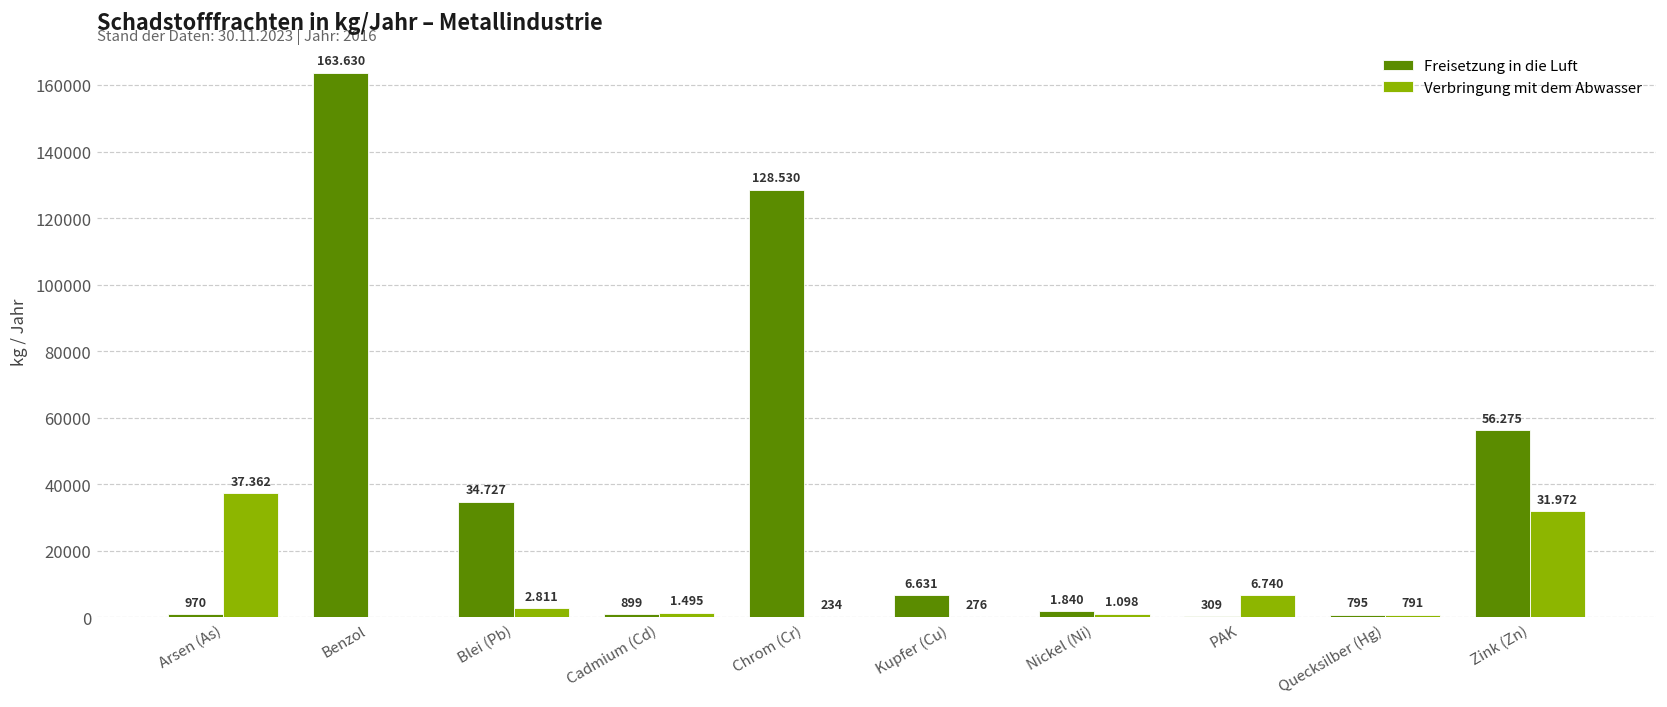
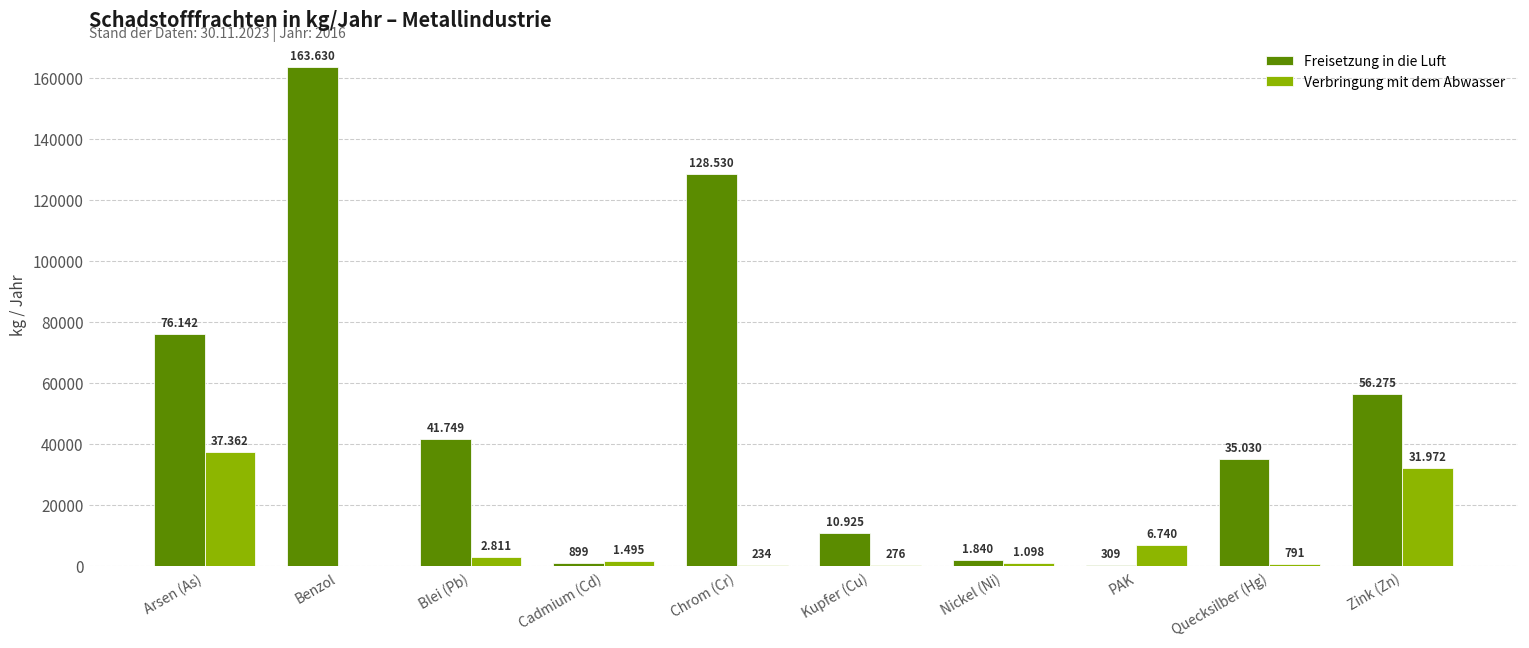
Freisetzung in die Luft, Arsen (As): 970 -> 76.142
Freisetzung in die Luft, Blei (Pb): 34.727 -> 41.749
Freisetzung in die Luft, Kupfer (Cu): 6.631 -> 10.925
Freisetzung in die Luft, Quecksilber (Hg): 795 -> 35.030
